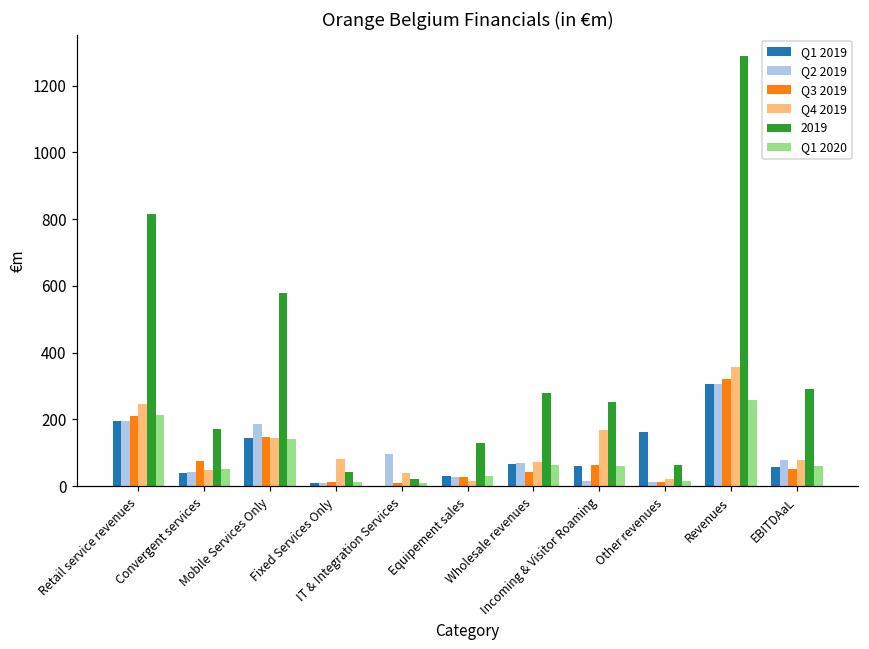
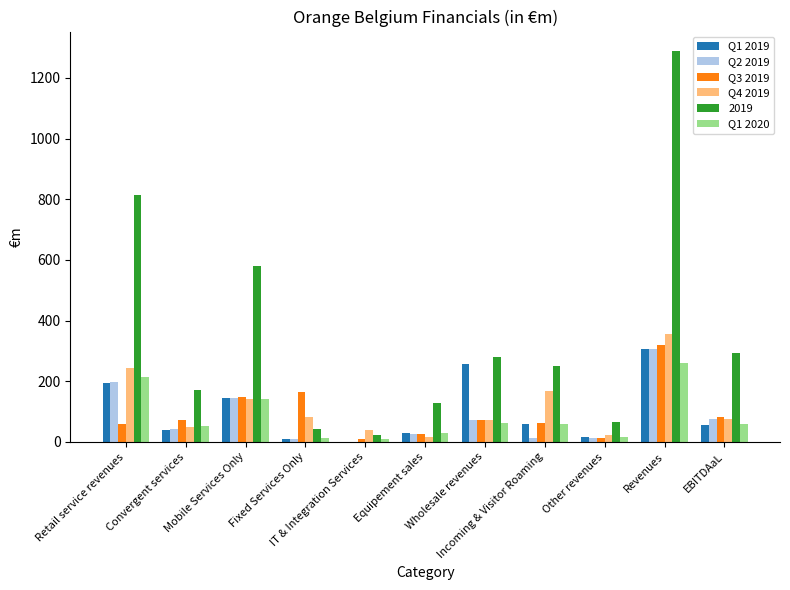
Q3 2019, Retail service revenues: 210 -> 60
Q2 2019, Mobile Services Only: 190 -> 140
Q3 2019, Fixed Services Only: 10 -> 170
Q2 2019, IT & Integration Services: 100 -> 0
Q1 2019, Wholesale revenues: 70 -> 260
Q3 2019, Wholesale revenues: 40 -> 70
Q1 2019, Other revenues: 160 -> 20
Q3 2019, EBITDAaL: 50 -> 80
